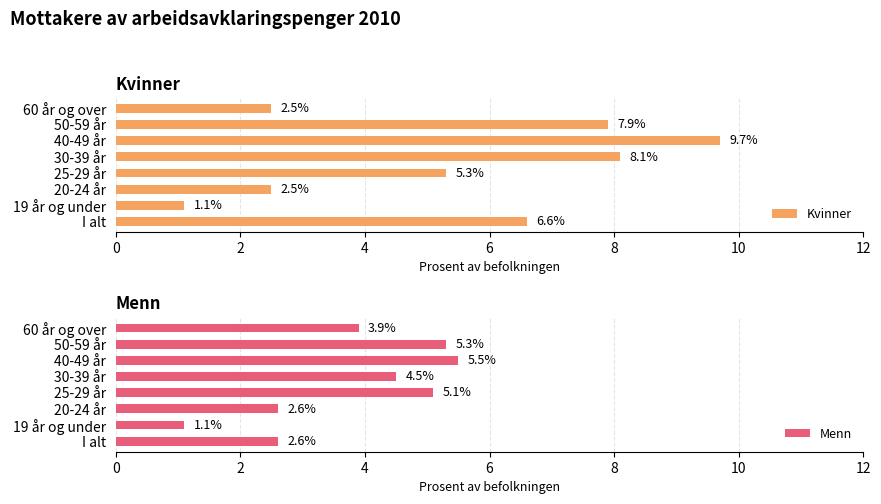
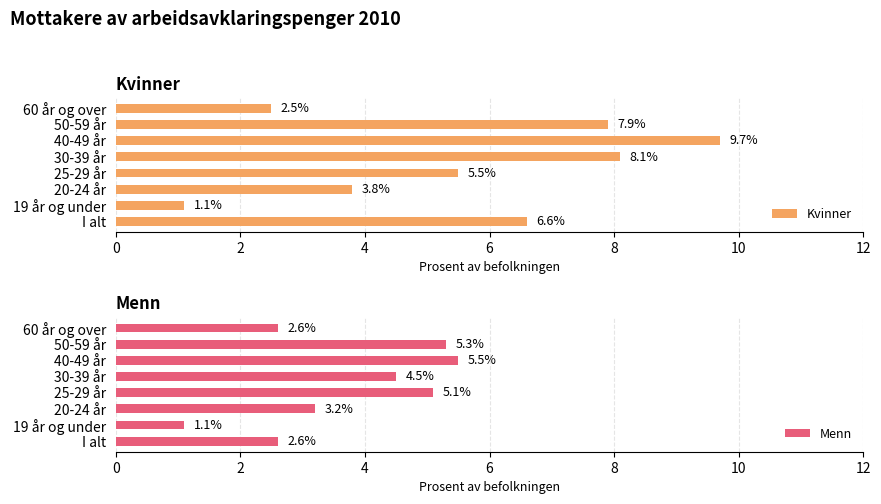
Kvinner, 25-29 år: 5.3% -> 5.5%
Kvinner, 20-24 år: 2.5% -> 3.8%
Menn, 60 år og over: 3.9% -> 2.6%
Menn, 20-24 år: 2.6% -> 3.2%
